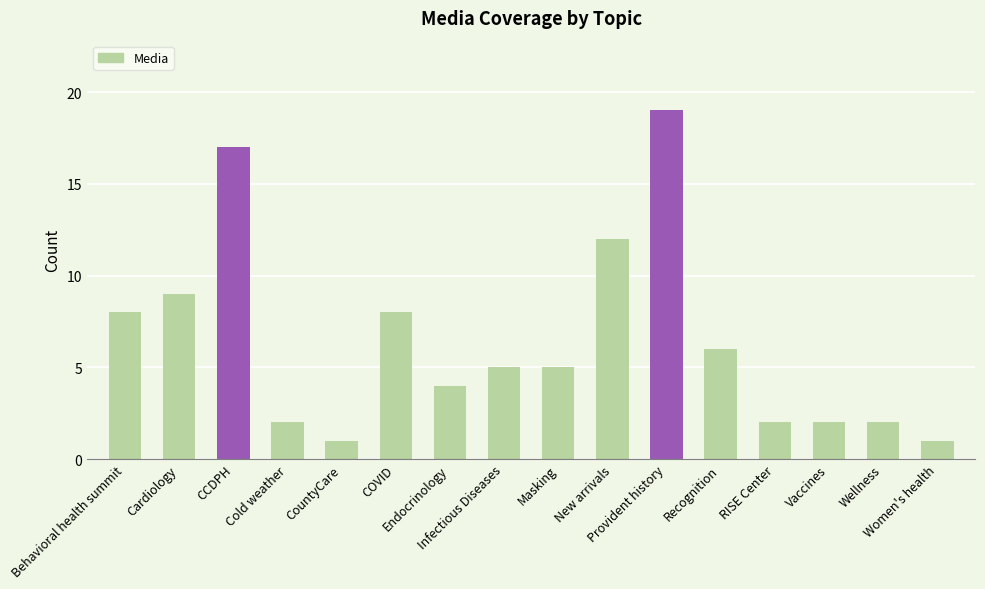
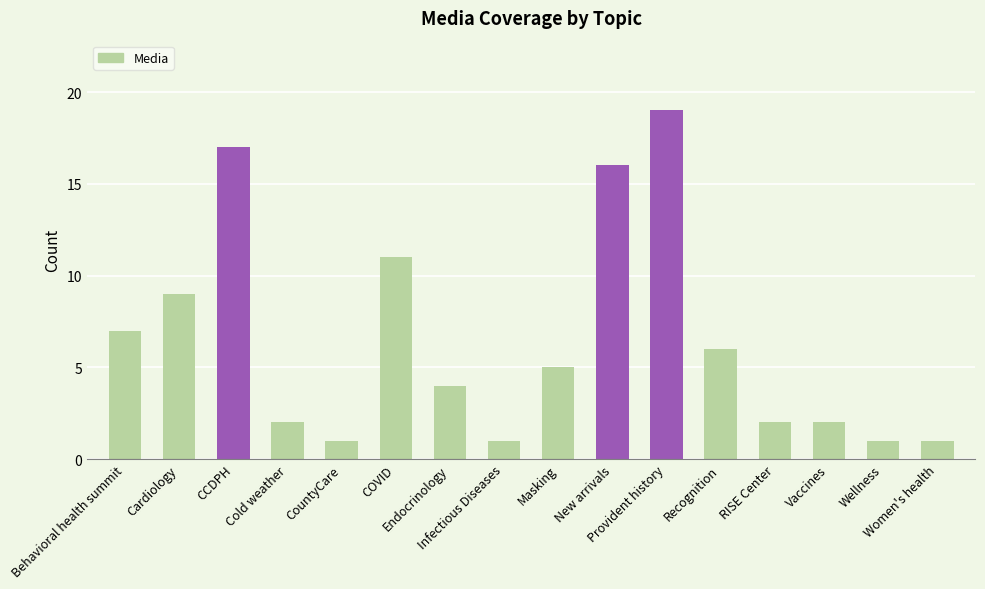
Behavioral health summit: 8 -> 7
COVID: 8 -> 11
Infectious Diseases: 5 -> 1
New arrivals: 12 -> 16
Wellness: 2 -> 1
